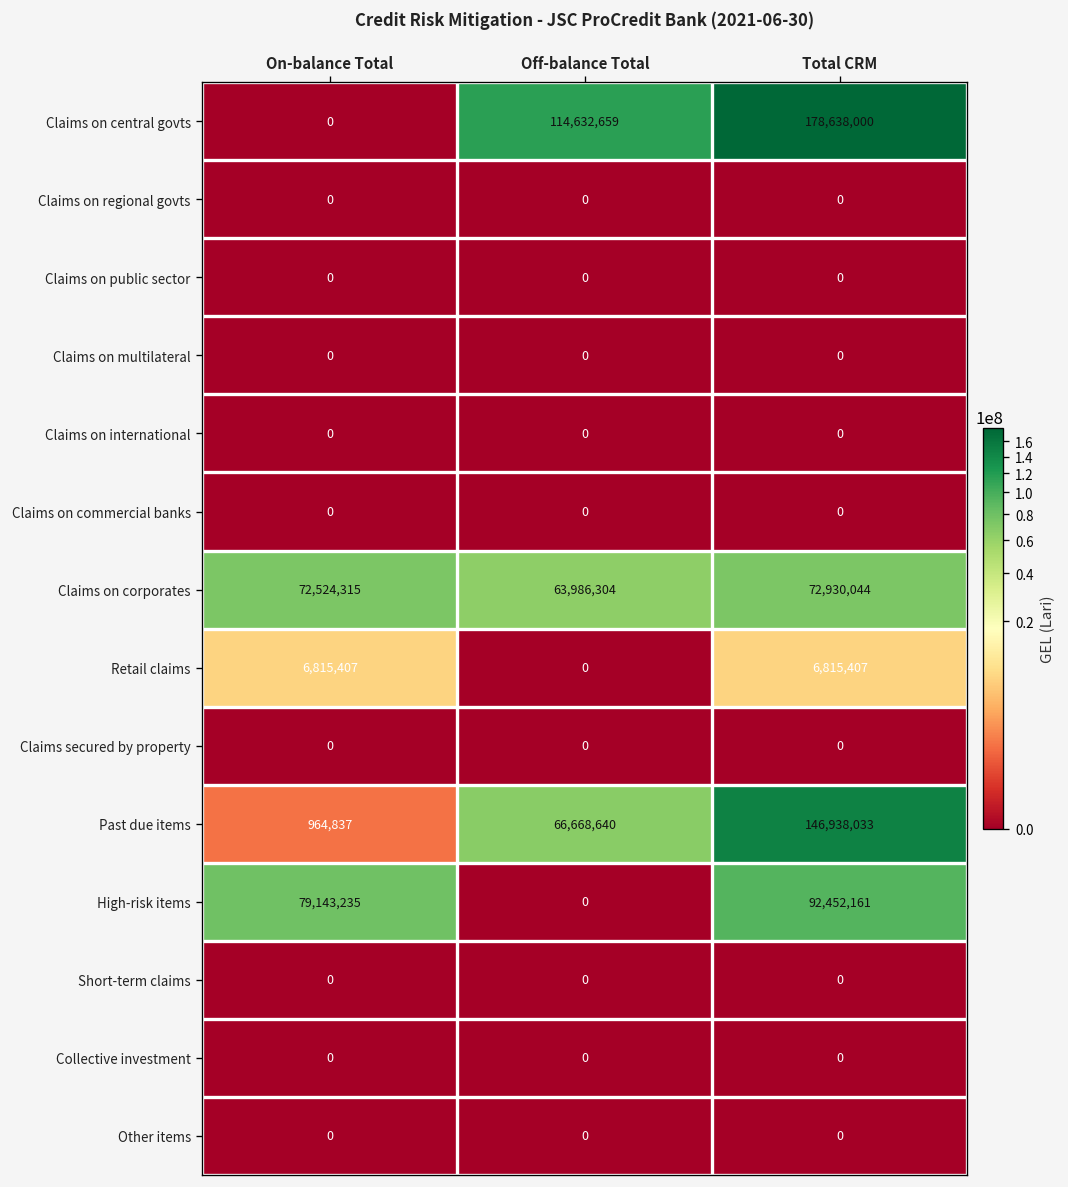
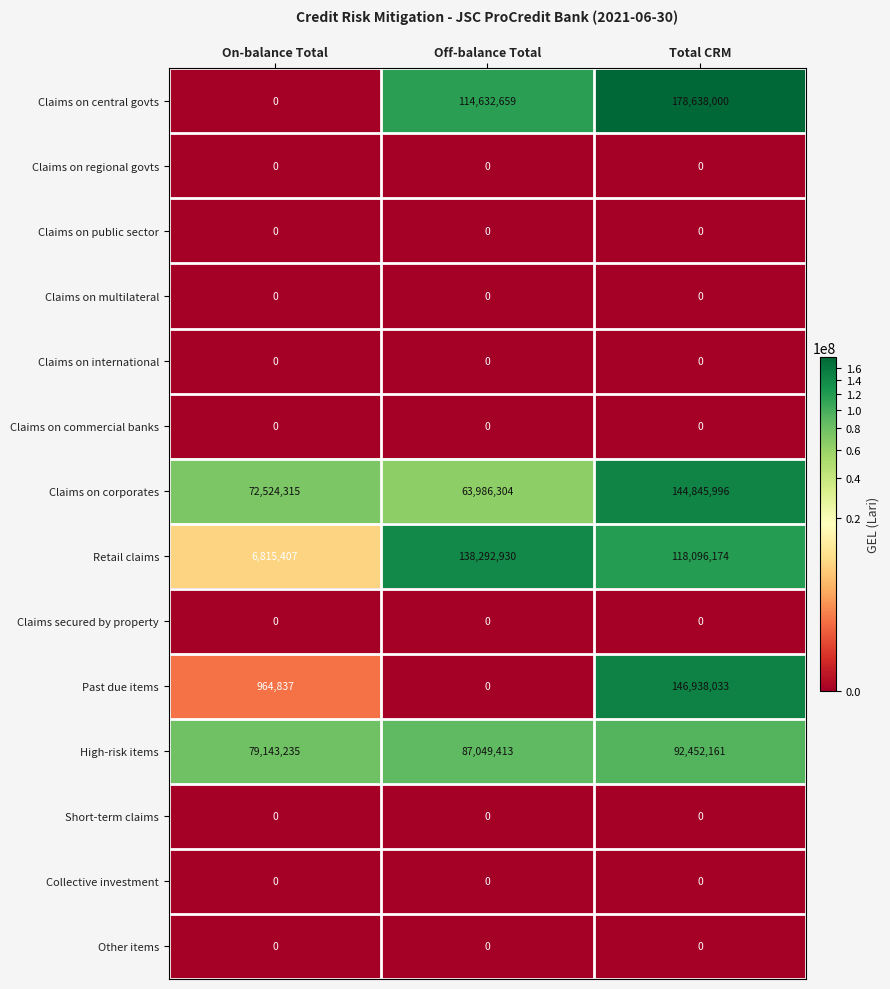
Claims on corporates, Total CRM: 72,930,044 -> 144,845,996
Retail claims, Off-balance Total: 0 -> 138,292,930
Retail claims, Total CRM: 6,815,407 -> 118,096,174
Past due items, Off-balance Total: 66,668,640 -> 0
High-risk items, Off-balance Total: 0 -> 87,049,413
